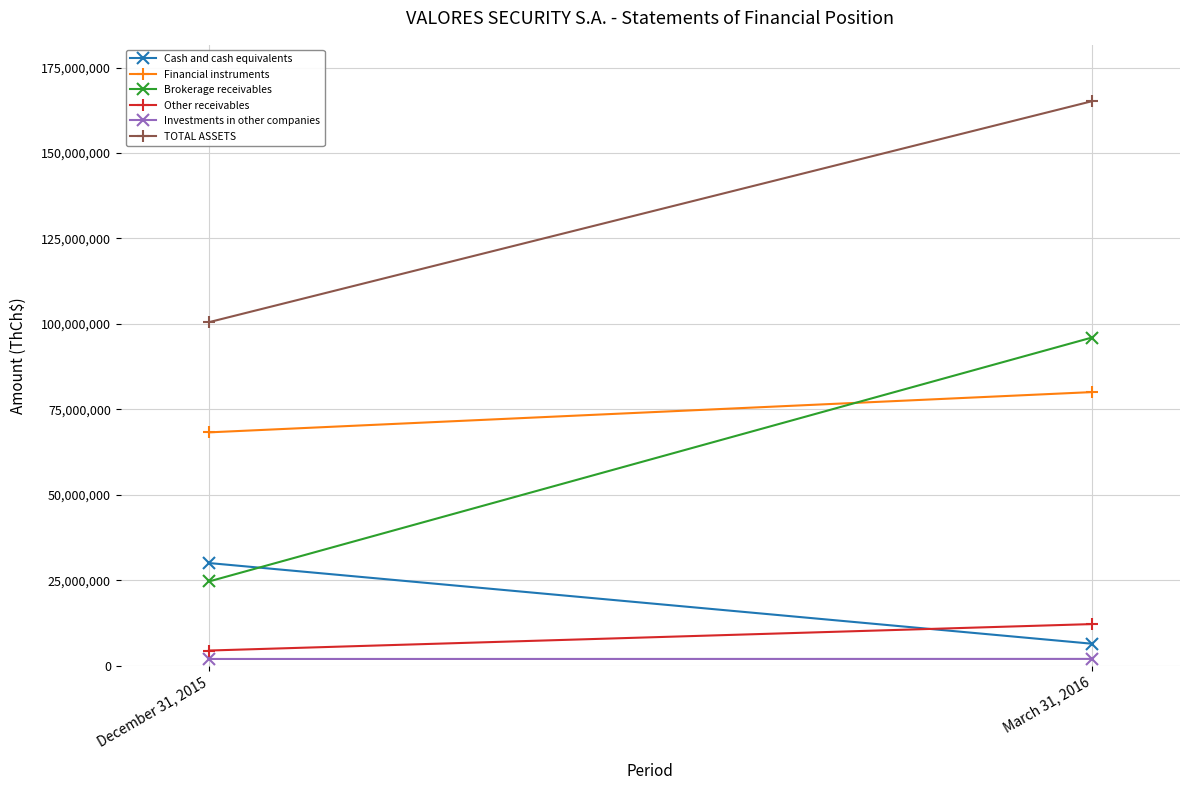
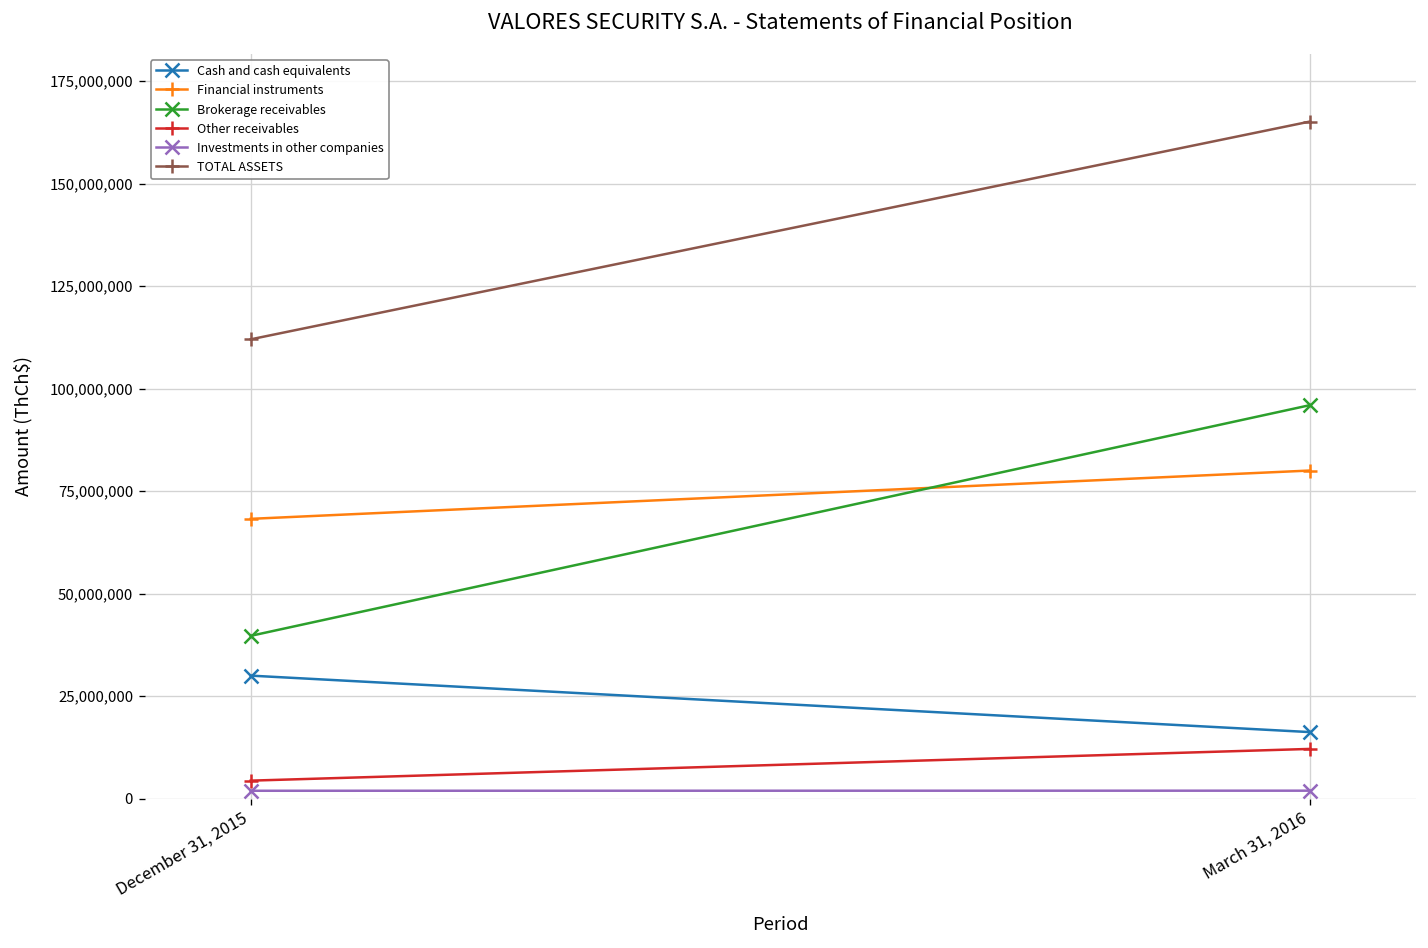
Brokerage receivables, December 31, 2015: 25,000,000 -> 40,000,000
TOTAL ASSETS, December 31, 2015: 100,000,000 -> 112,000,000
Cash and cash equivalents, March 31, 2016: 6,000,000 -> 16,000,000
